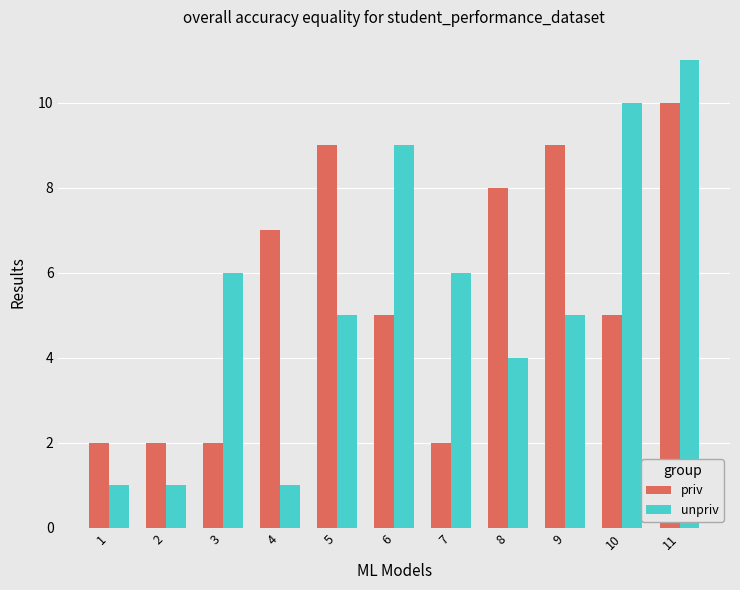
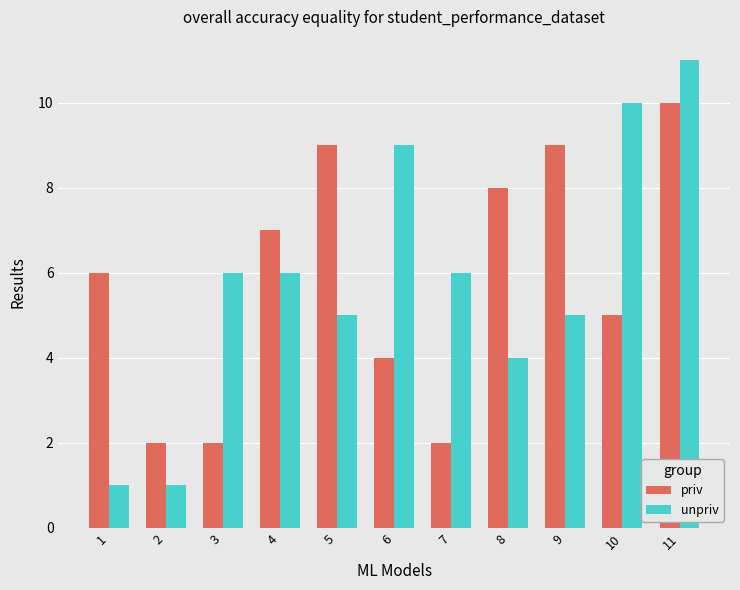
priv, 1: 2 -> 6
unpriv, 4: 1 -> 6
priv, 6: 5 -> 4
